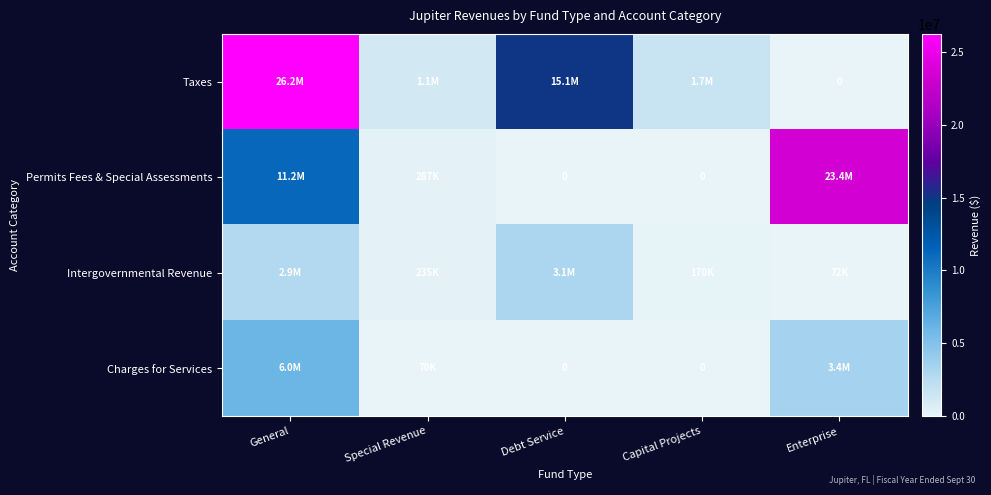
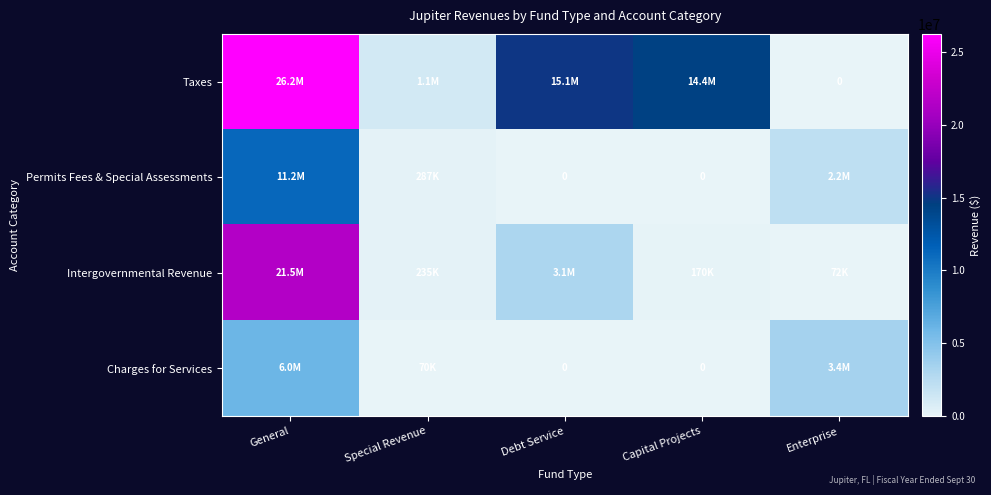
Taxes, Capital Projects: 1.7M -> 14.4M
Permits Fees & Special Assessments, Enterprise: 23.4M -> 2.2M
Intergovernmental Revenue, General: 2.9M -> 21.5M
